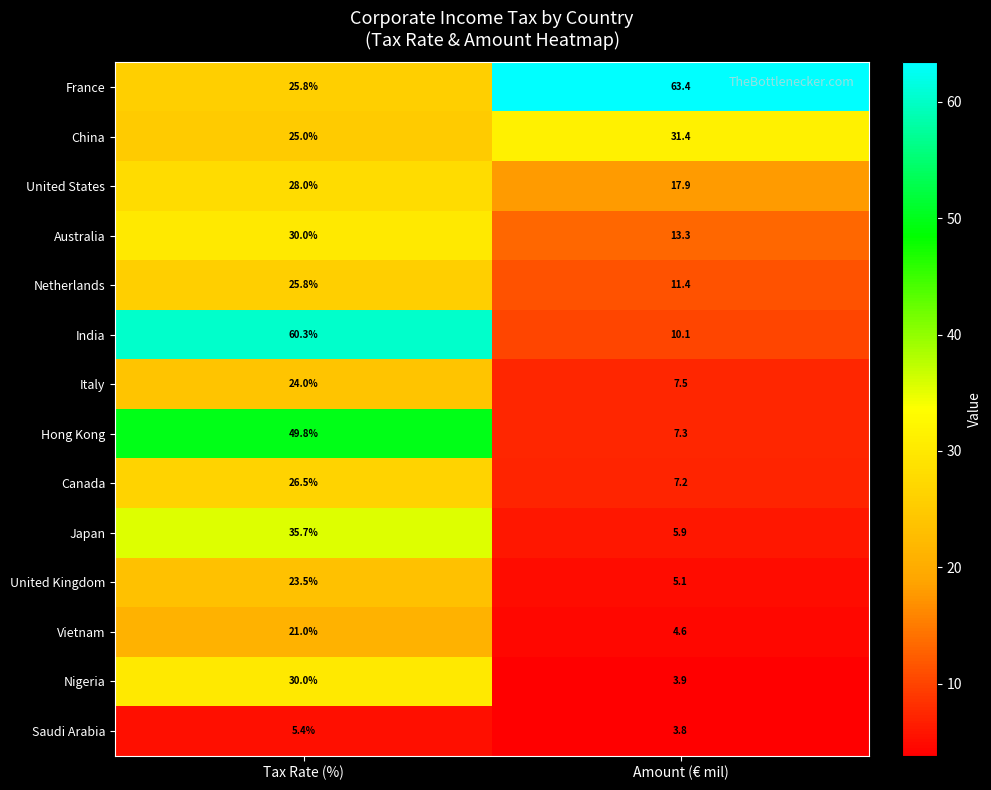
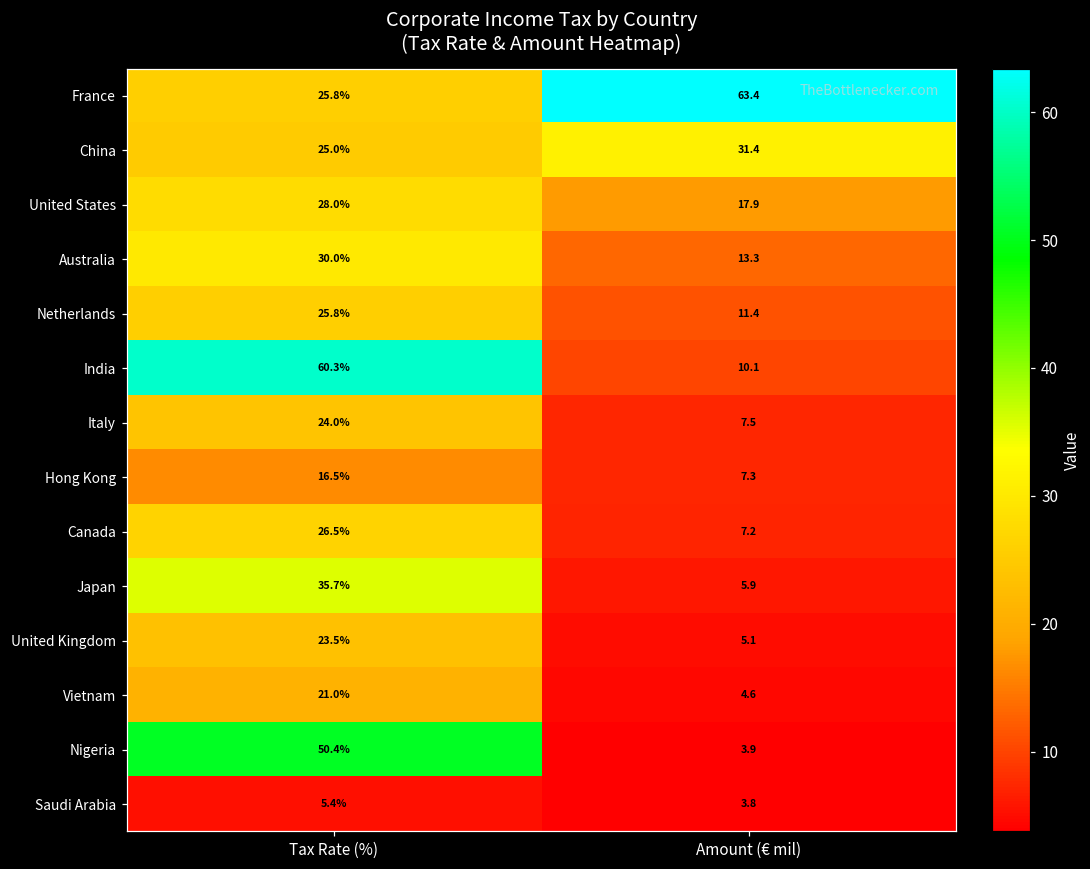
Hong Kong, Tax Rate (%): 49.8% -> 16.5%
Nigeria, Tax Rate (%): 30.0% -> 50.4%
